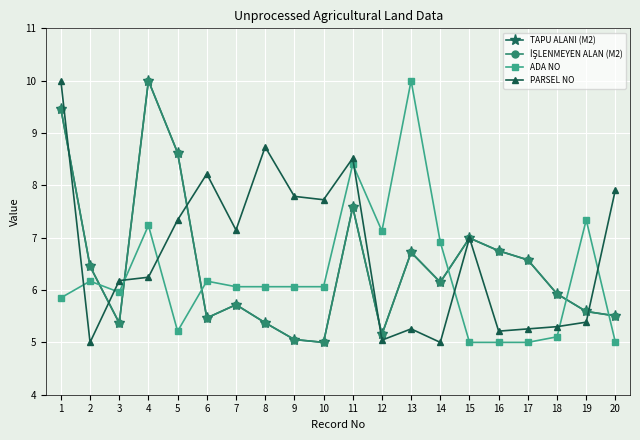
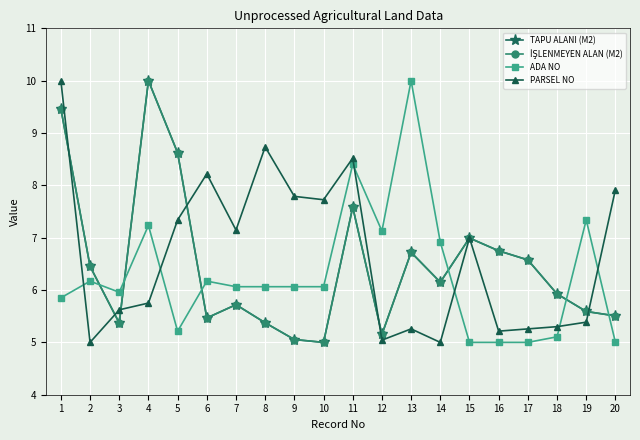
PARSEL NO, 3: 6.2 -> 5.6
PARSEL NO, 4: 6.2 -> 5.8
